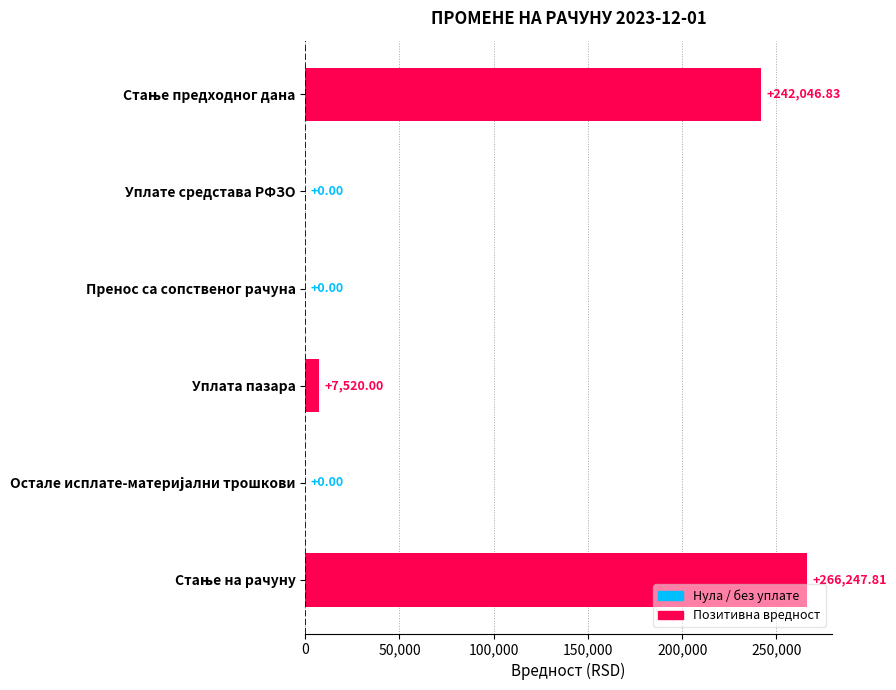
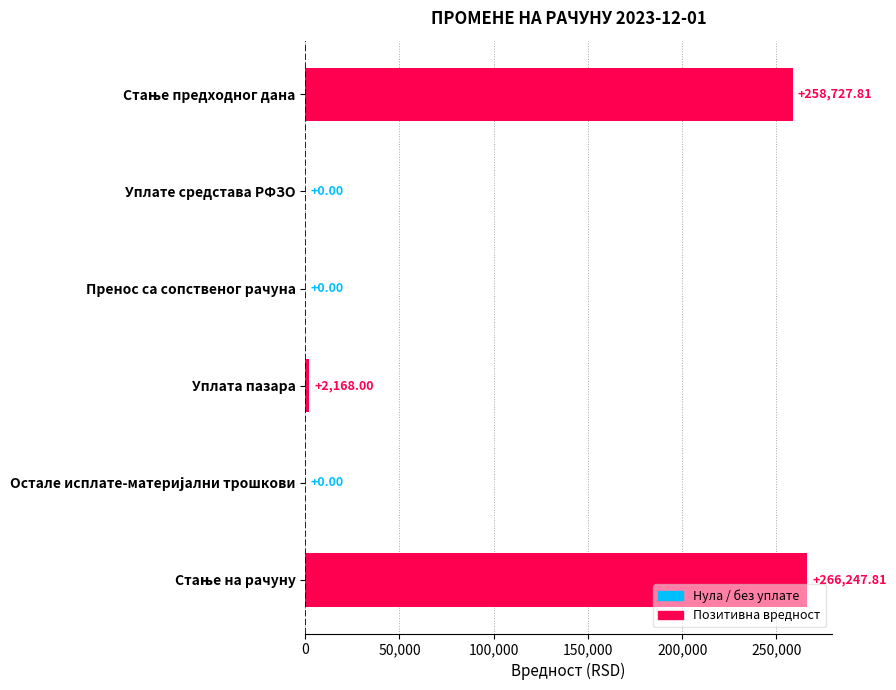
Стање предходног дана: +242,046.83 -> +258,727.81
Уплата пазара: +7,520.00 -> +2,168.00
